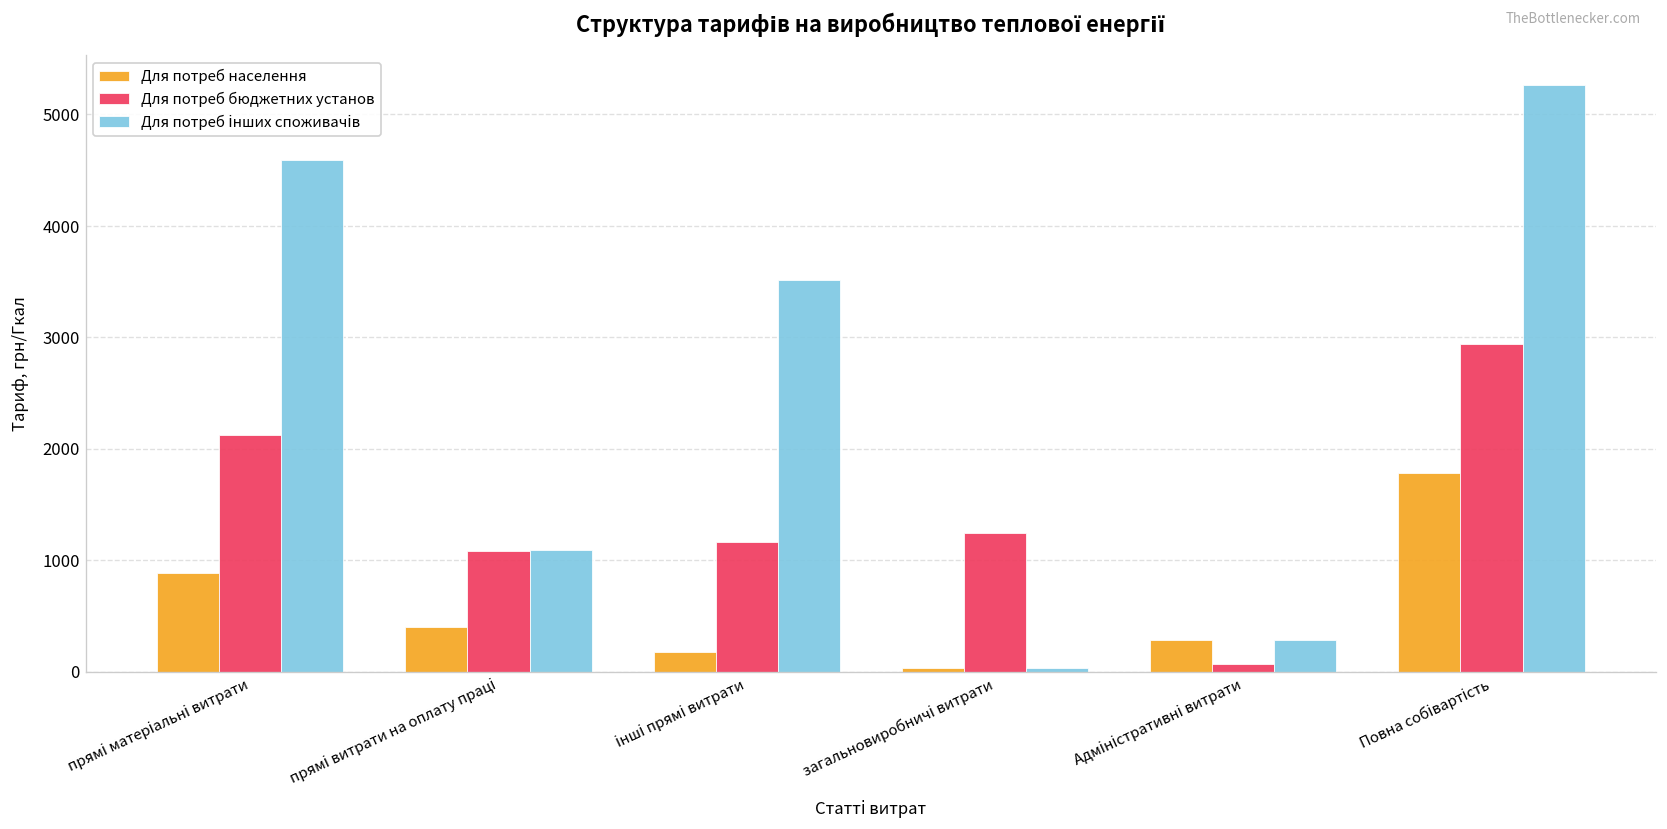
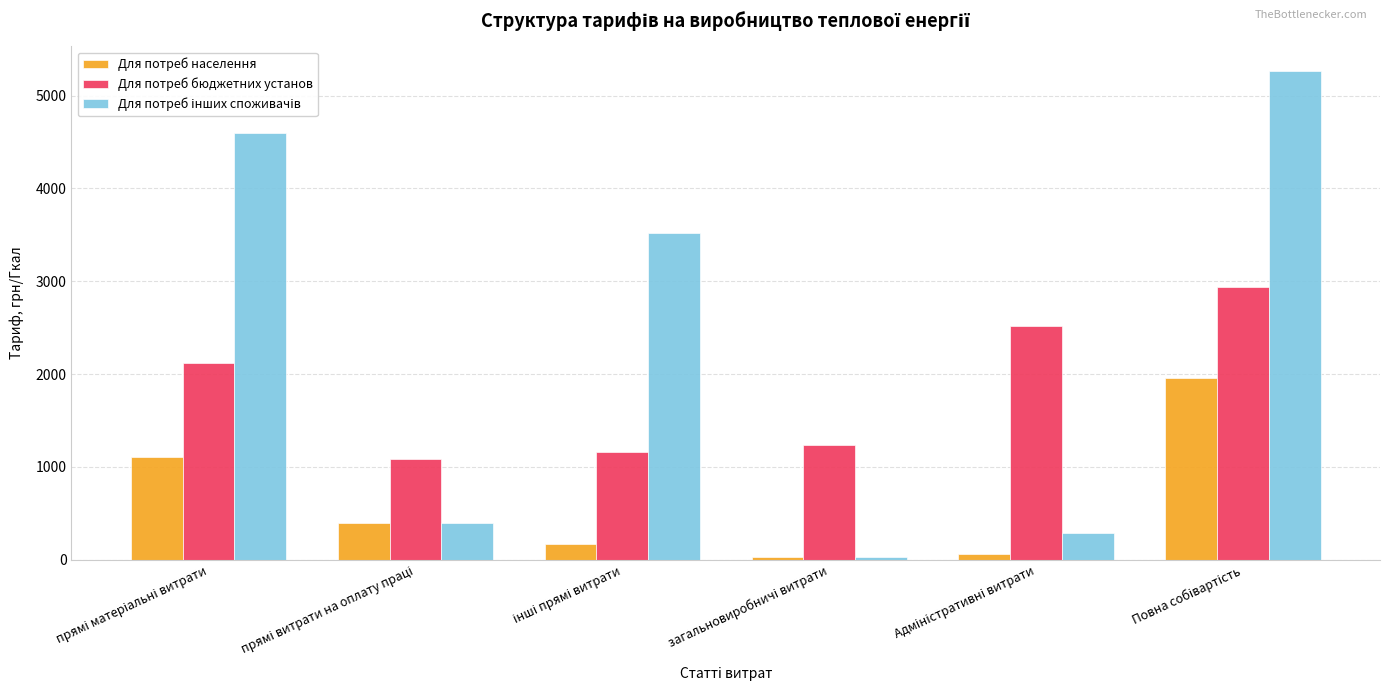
Для потреб населення, прямі матеріальні витрати: 900 -> 1100
Для потреб інших споживачів, прямі витрати на оплату праці: 1100 -> 400
Для потреб населення, Адміністративні витрати: 300 -> 100
Для потреб бюджетних установ, Адміністративні витрати: 100 -> 2500
Для потреб населення, Повна собівартість: 1800 -> 2000
